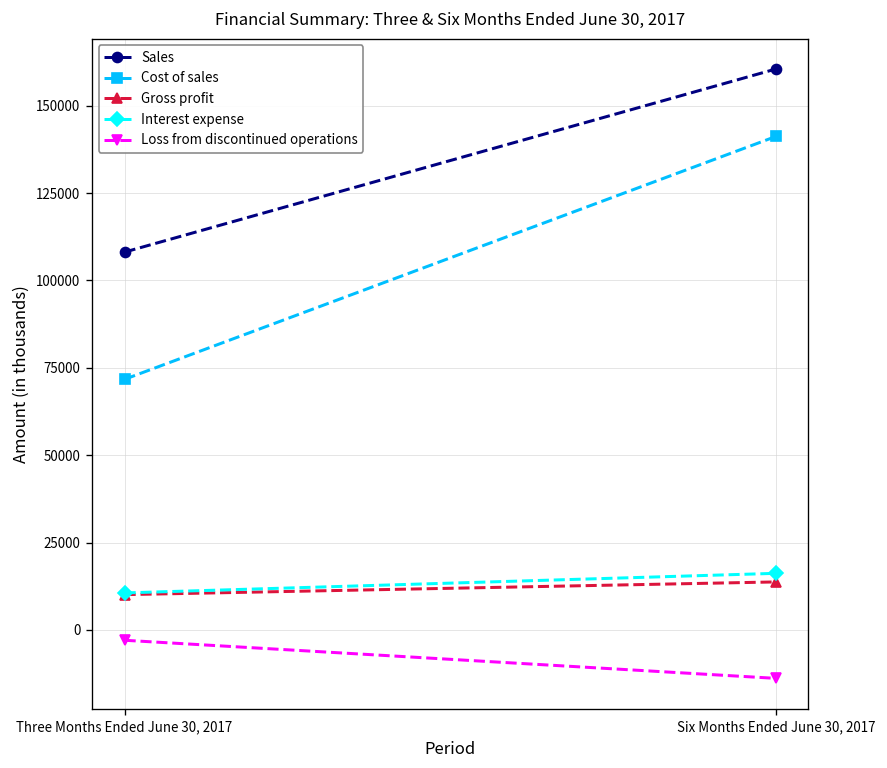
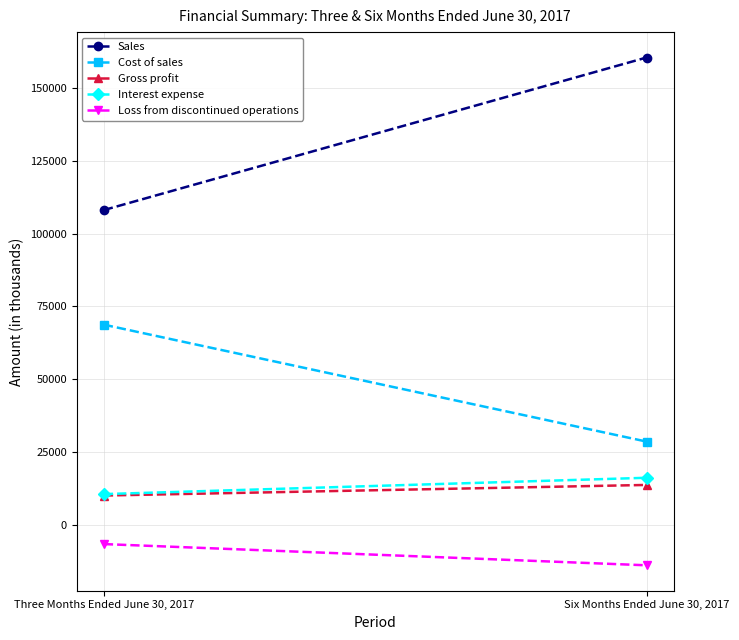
Cost of sales, Three Months Ended June 30, 2017: 72000 -> 69000
Loss from discontinued operations, Three Months Ended June 30, 2017: -3000 -> -7000
Cost of sales, Six Months Ended June 30, 2017: 141000 -> 29000
